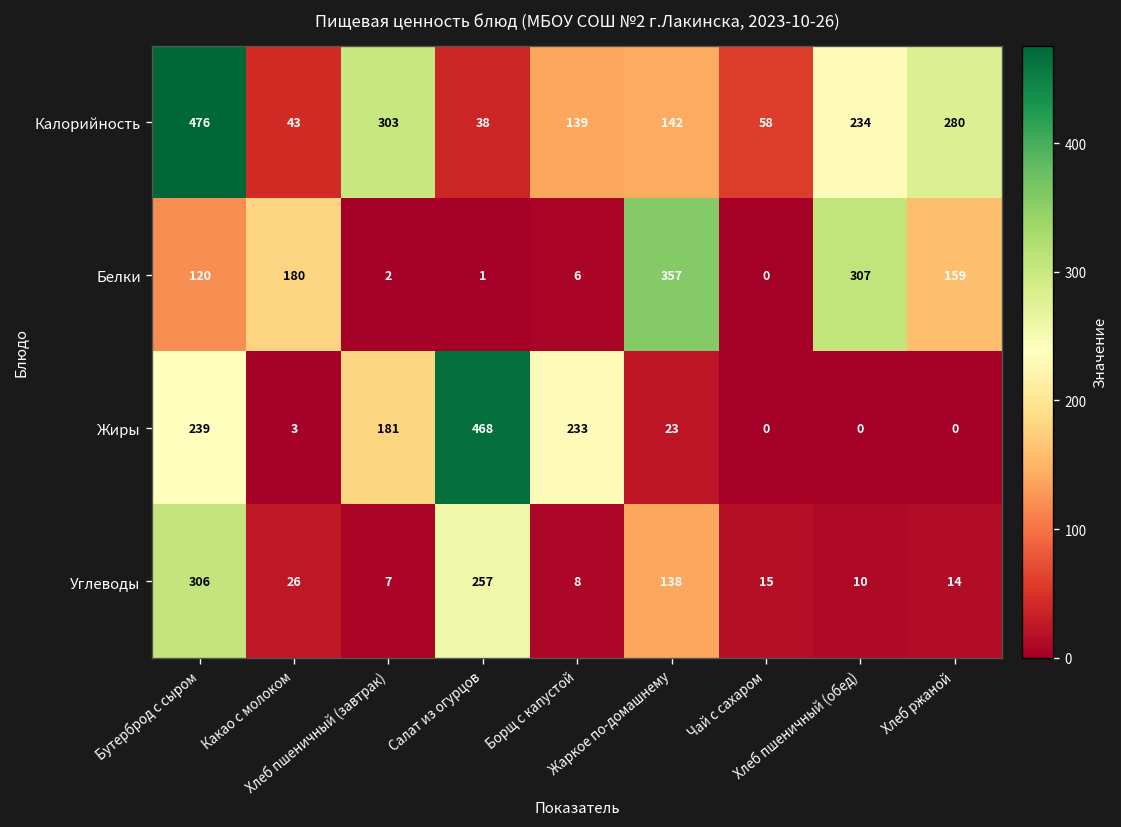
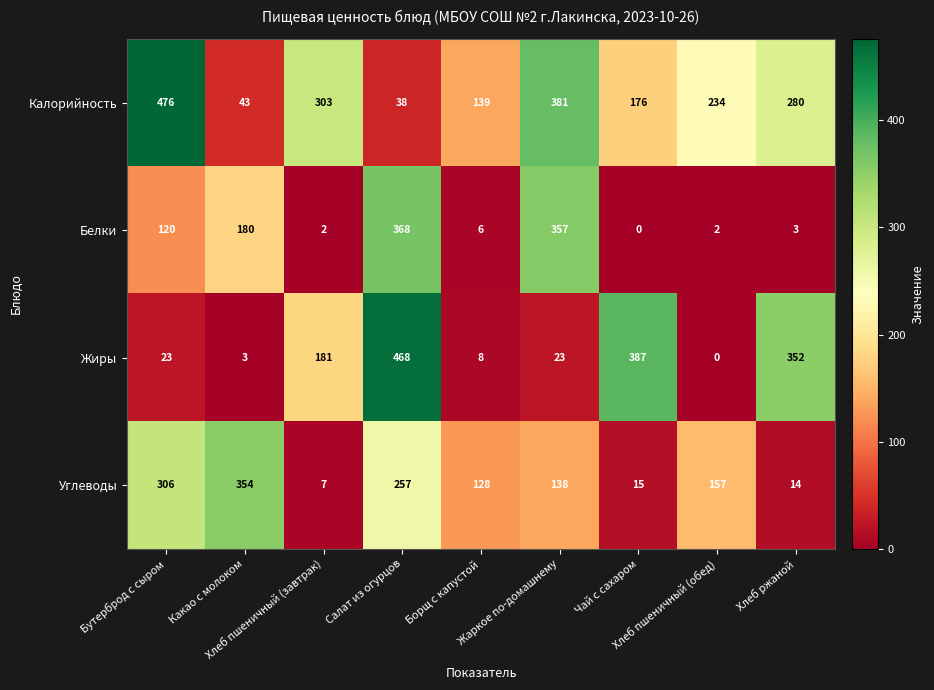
Калорийность, Жаркое по-домашнему: 142 -> 381
Калорийность, Чай с сахаром: 58 -> 176
Белки, Салат из огурцов: 1 -> 368
Белки, Хлеб пшеничный (обед): 307 -> 2
Белки, Хлеб ржаной: 159 -> 3
Жиры, Бутерброд с сыром: 239 -> 23
Жиры, Борщ с капустой: 233 -> 8
Жиры, Чай с сахаром: 0 -> 387
Жиры, Хлеб ржаной: 0 -> 352
Углеводы, Какао с молоком: 26 -> 354
Углеводы, Борщ с капустой: 8 -> 128
Углеводы, Хлеб пшеничный (обед): 10 -> 157
